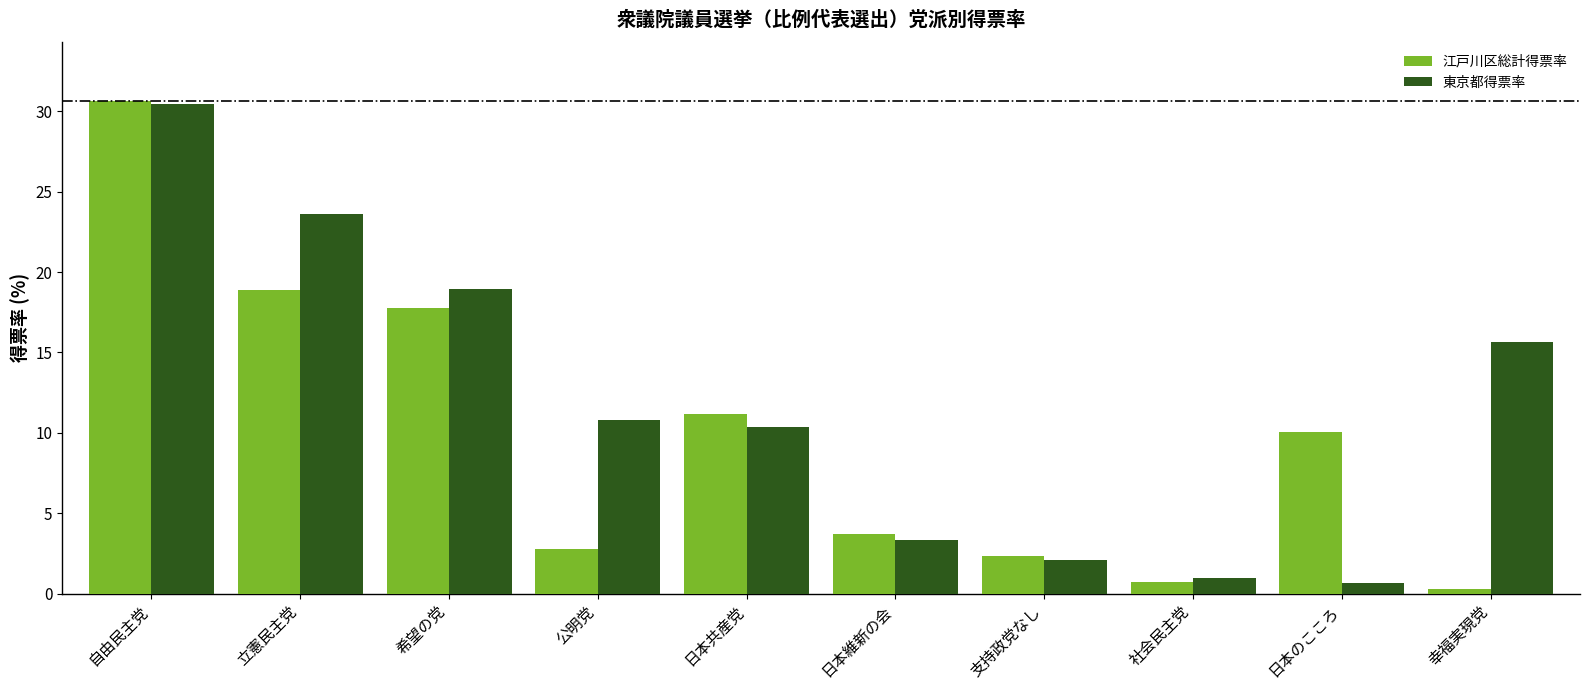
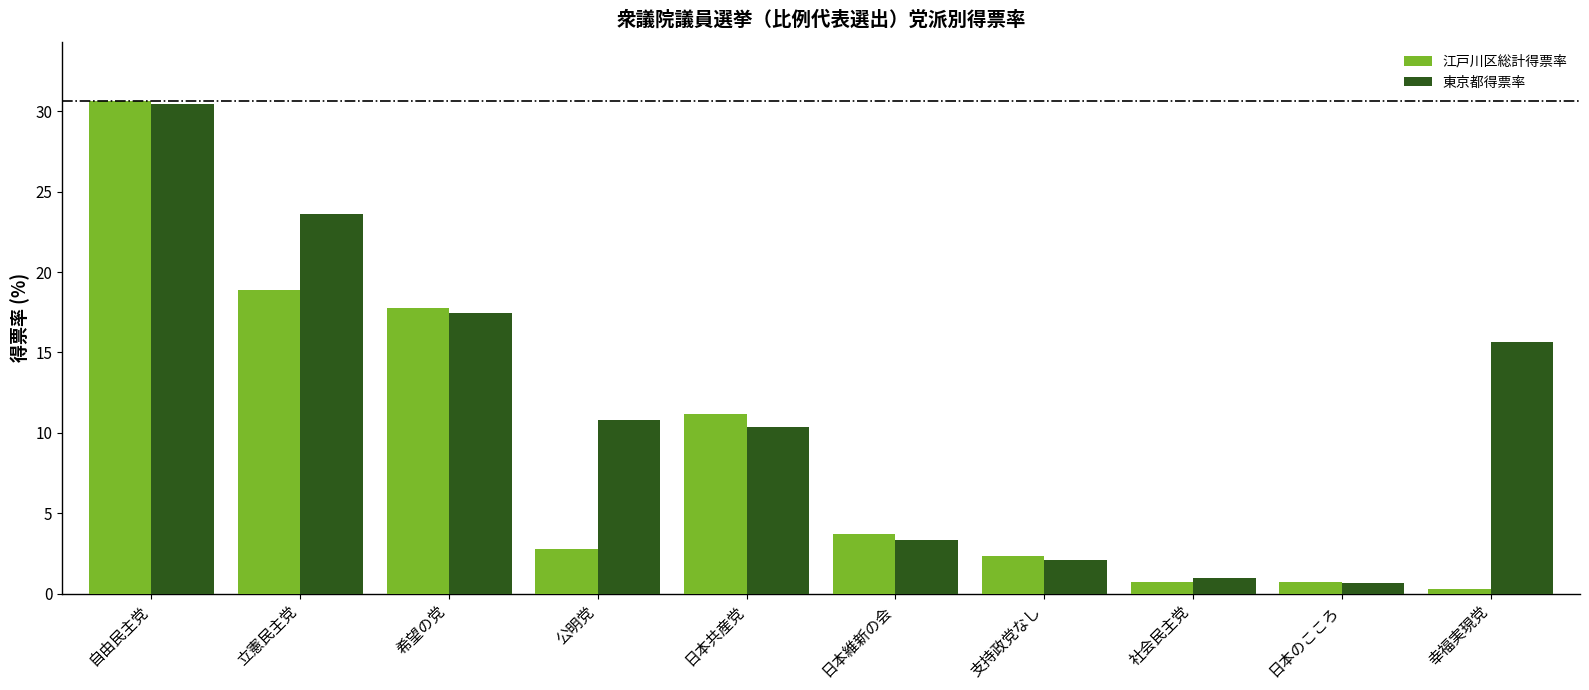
東京都得票率, 希望の党: 18.9 -> 17.4
江戸川区総計得票率, 日本のこころ: 10.0 -> 0.7
